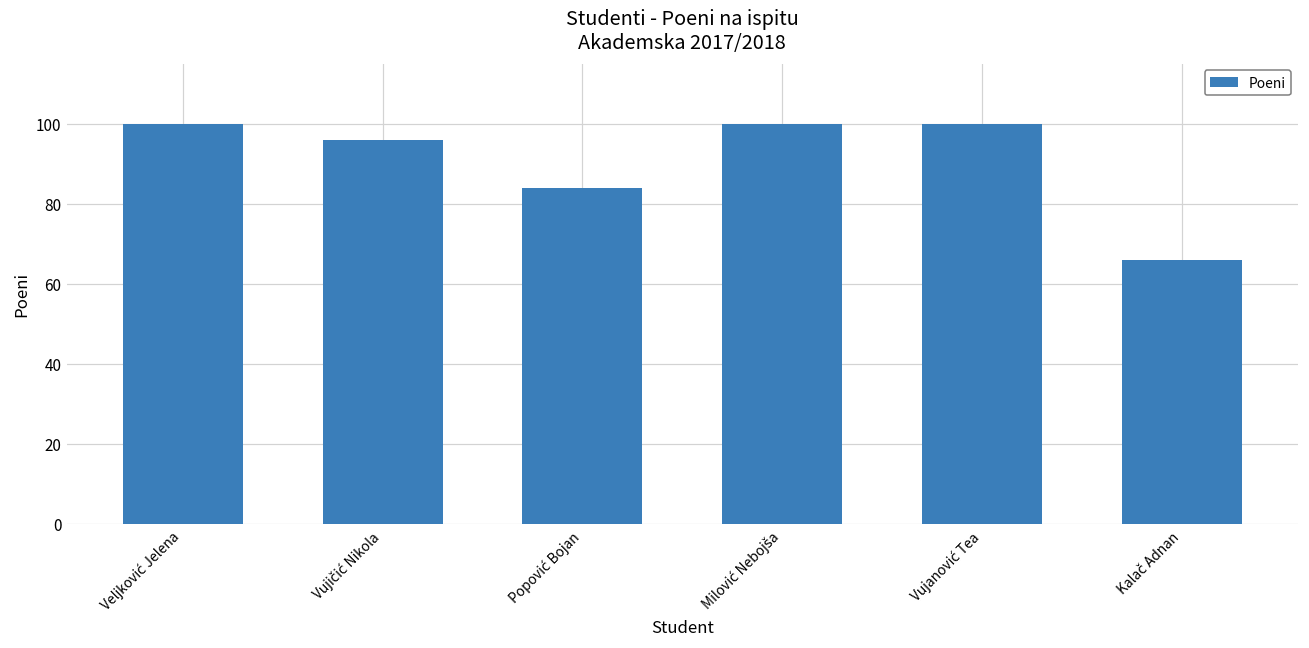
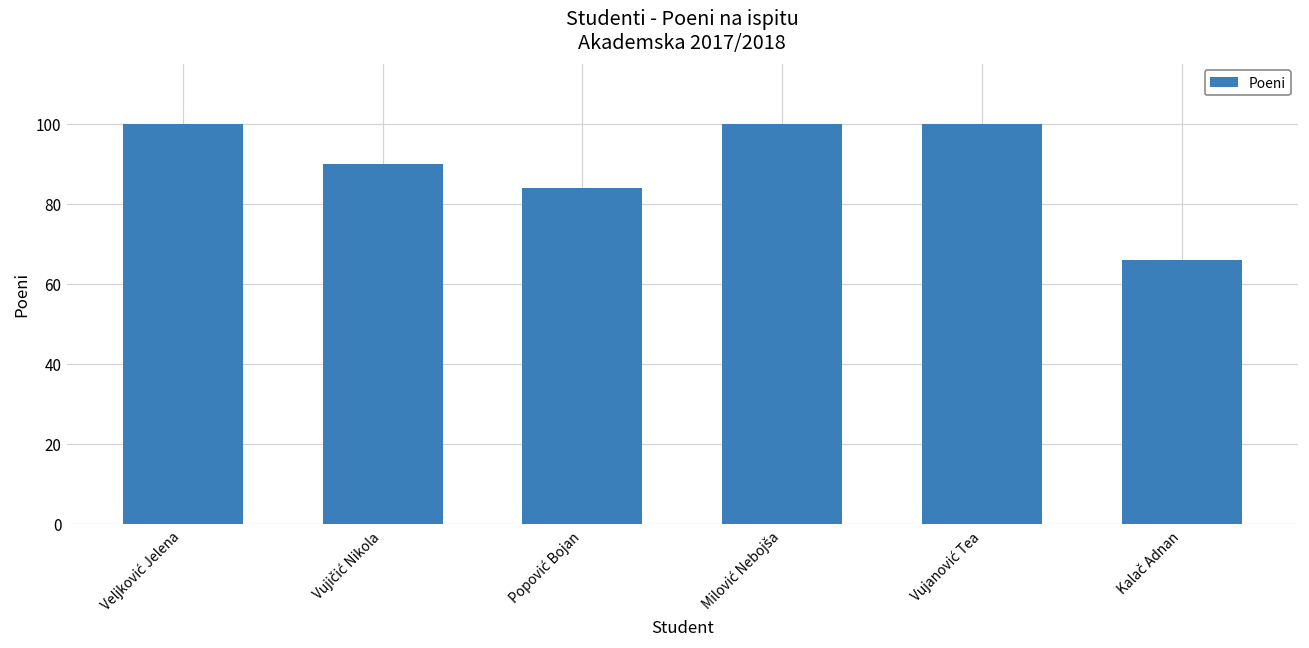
Vujičić Nikola: 96 -> 90
